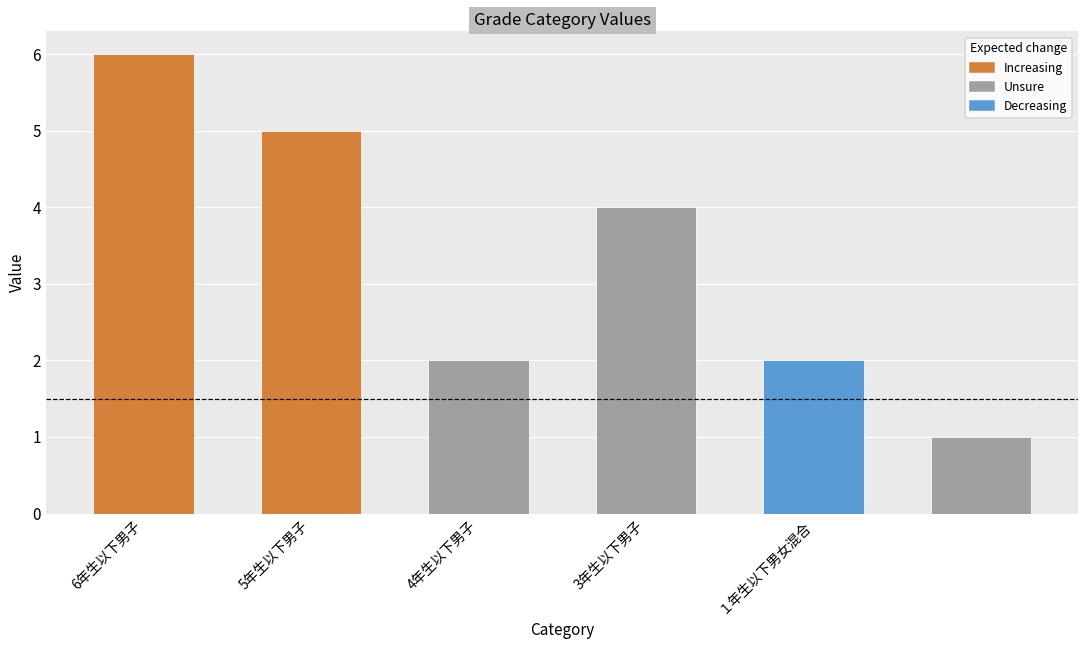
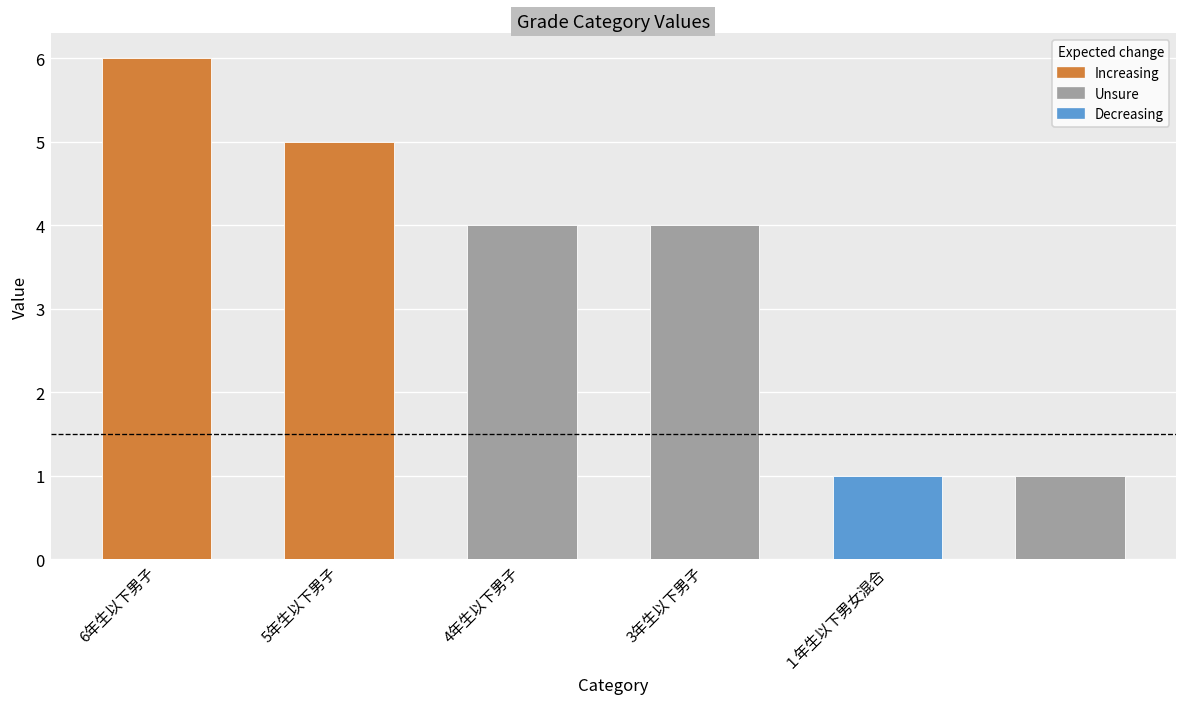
4年生以下男子: 2 -> 4
１年生以下男女混合: 2 -> 1
